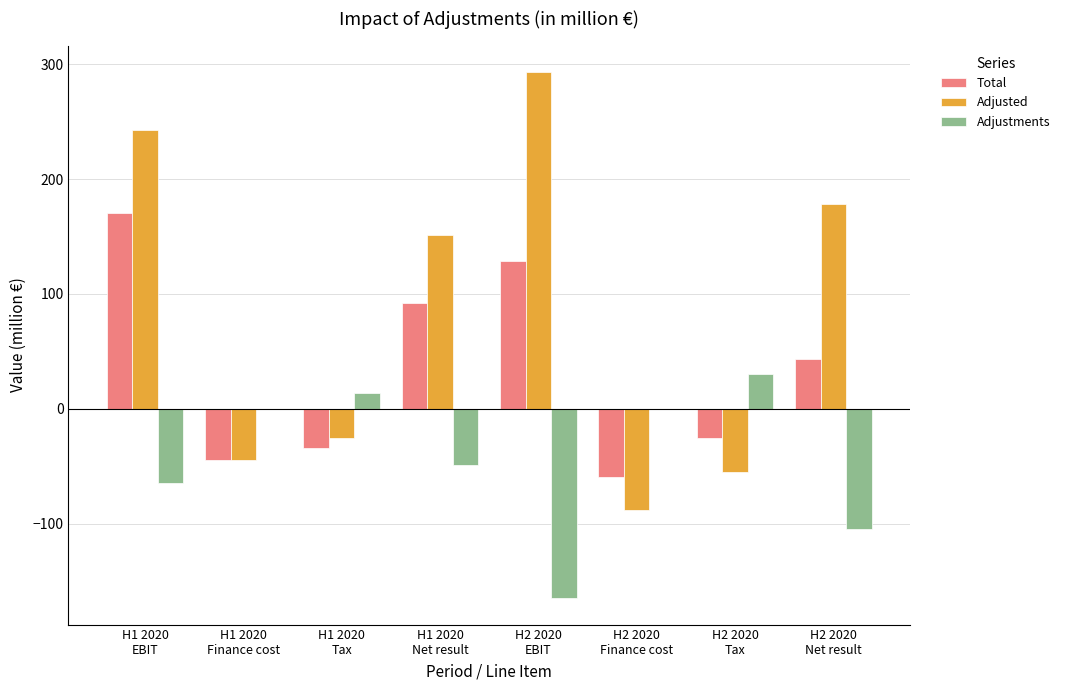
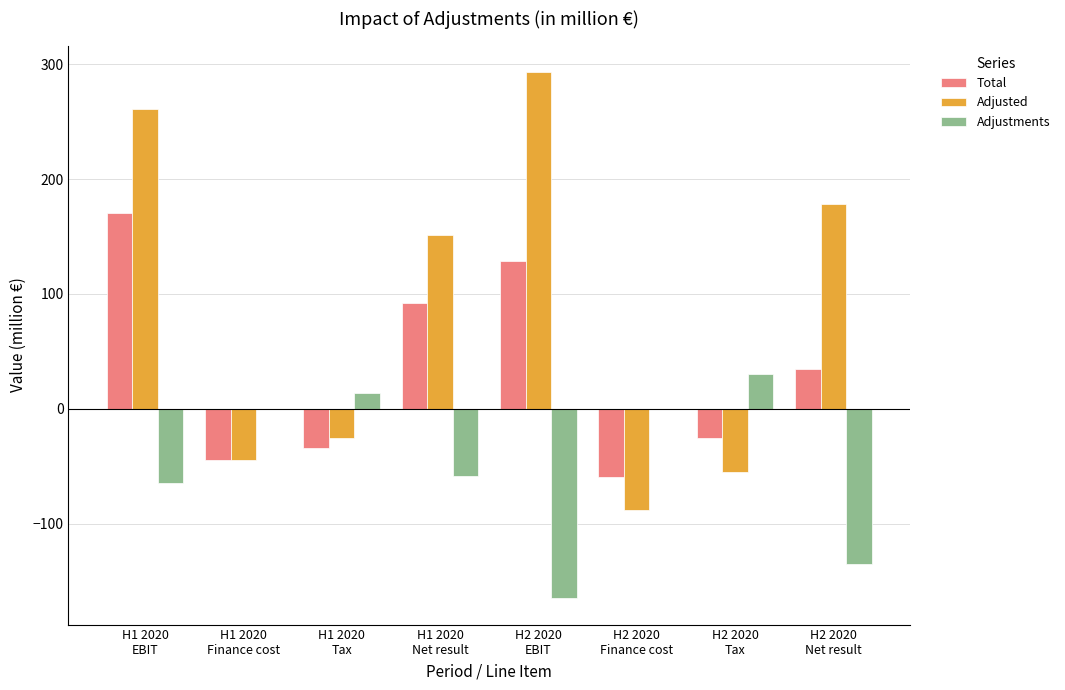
Adjusted, H1 2020 EBIT: 243 -> 261
Adjustments, H1 2020 Net result: -49 -> -59
Total, H2 2020 Net result: 44 -> 35
Adjustments, H2 2020 Net result: -105 -> -135
